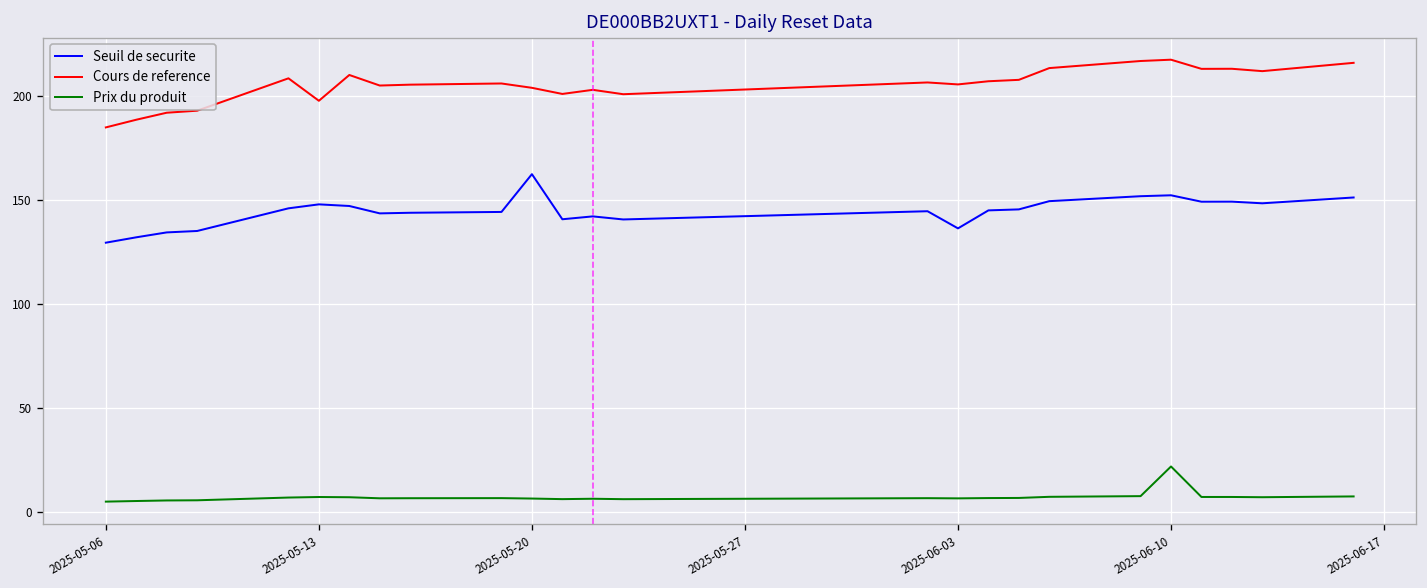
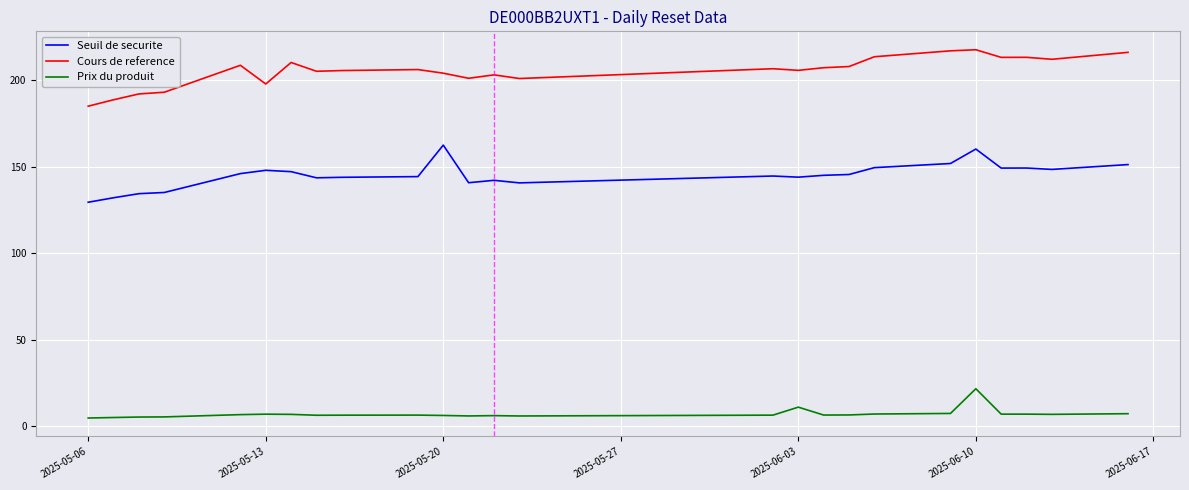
Seuil de securite, 2025-06-03: 136 -> 144
Prix du produit, 2025-06-03: 6 -> 11
Seuil de securite, 2025-06-10: 152 -> 160
